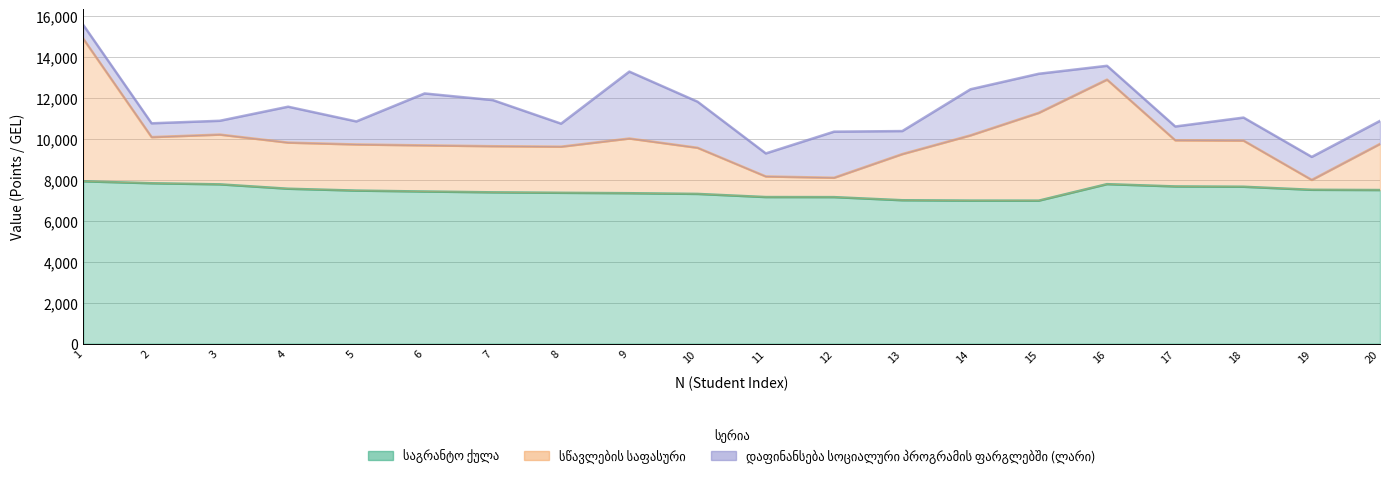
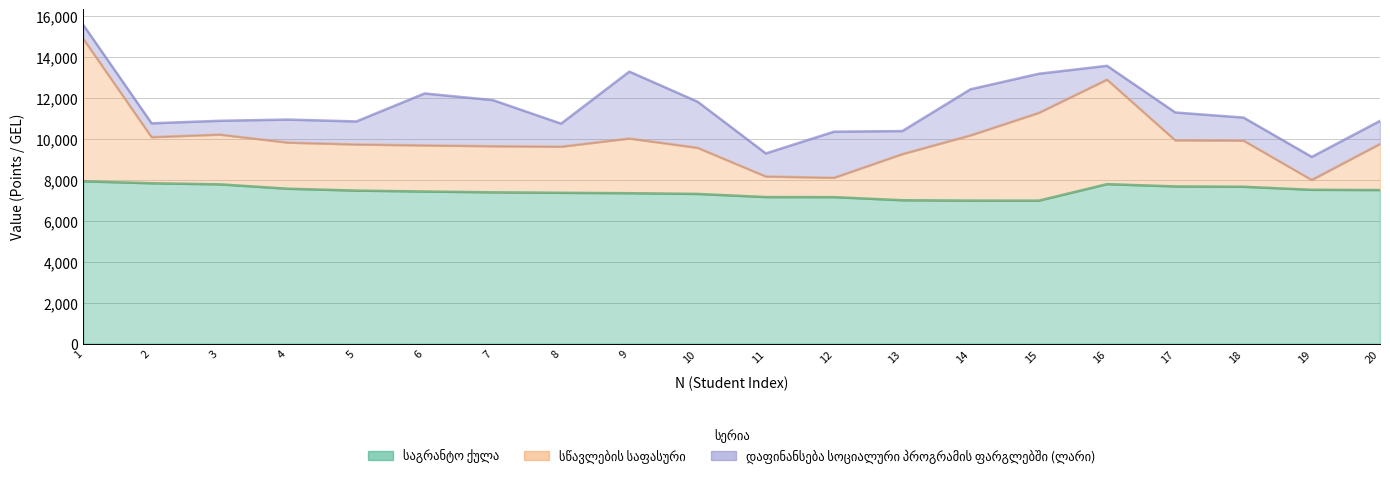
დაფინანსება სოციალური პროგრამის ფარგლებში (ლარი), 4: 1,800 -> 1,100
დაფინანსება სოციალური პროგრამის ფარგლებში (ლარი), 17: 700 -> 1,400
